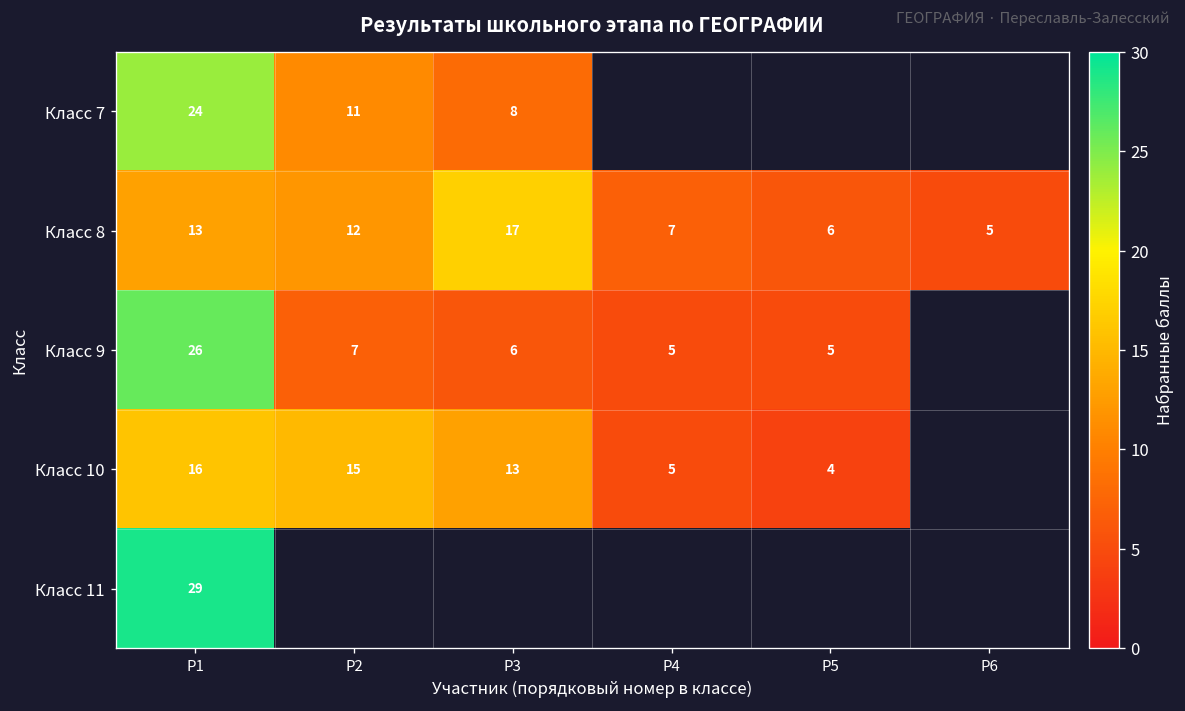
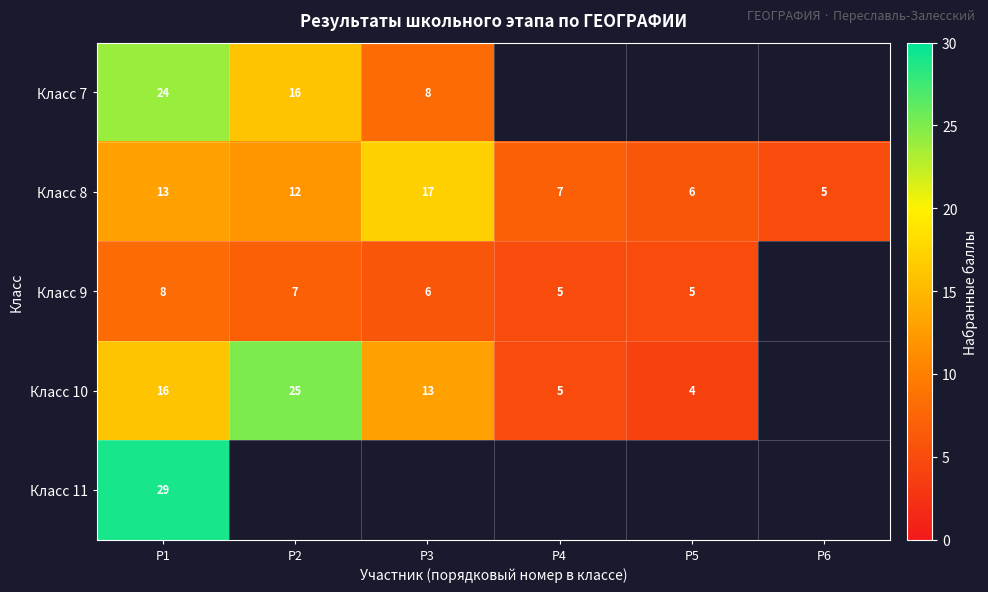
Класс 7, P2: 11 -> 16
Класс 9, P1: 26 -> 8
Класс 10, P2: 15 -> 25
